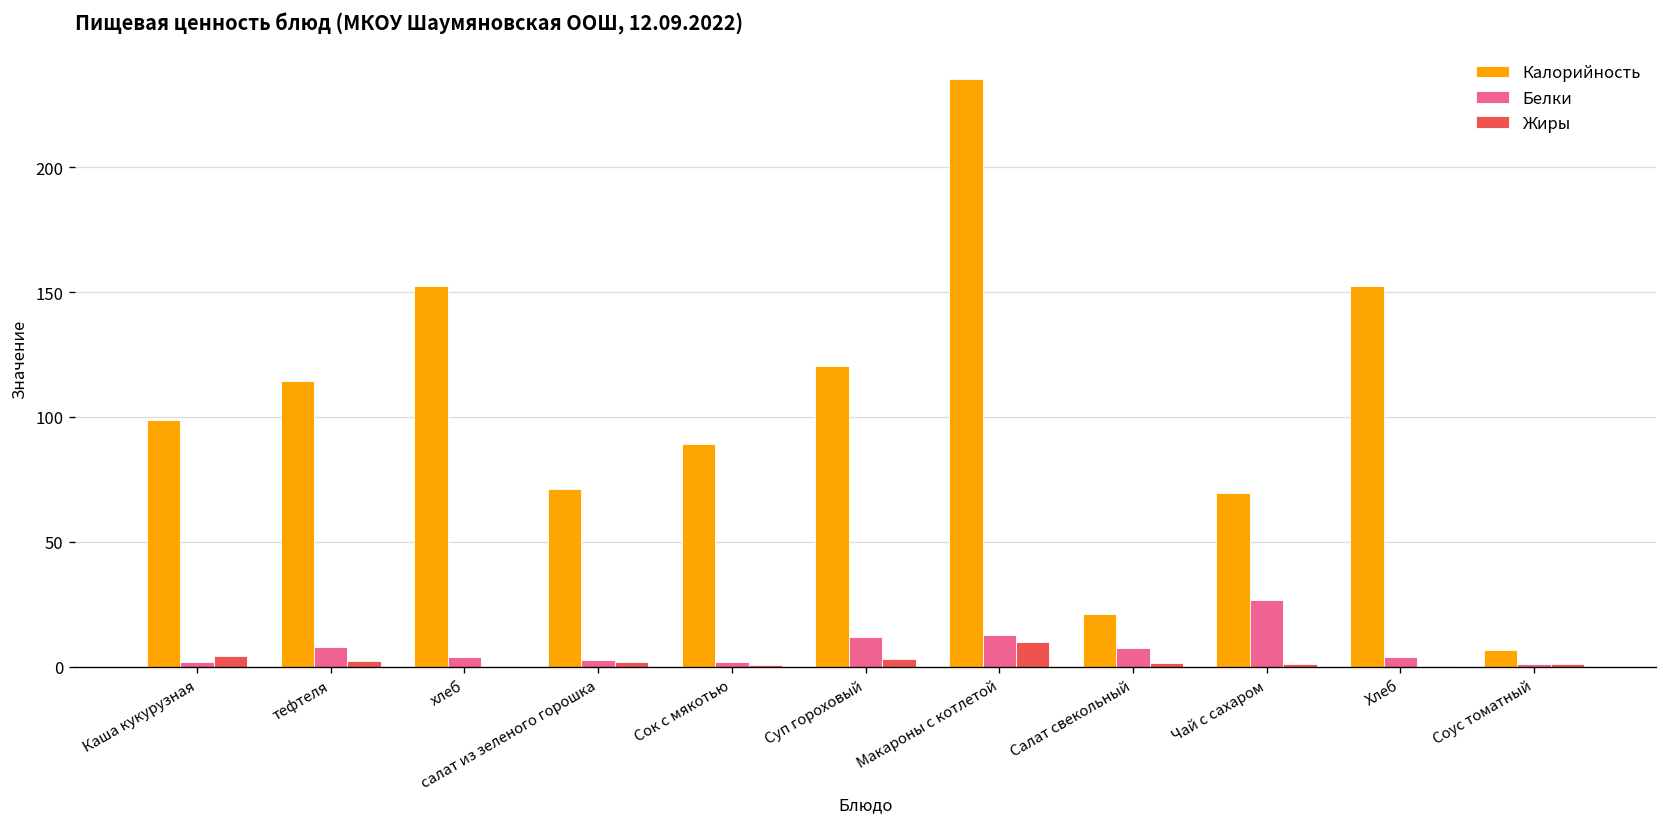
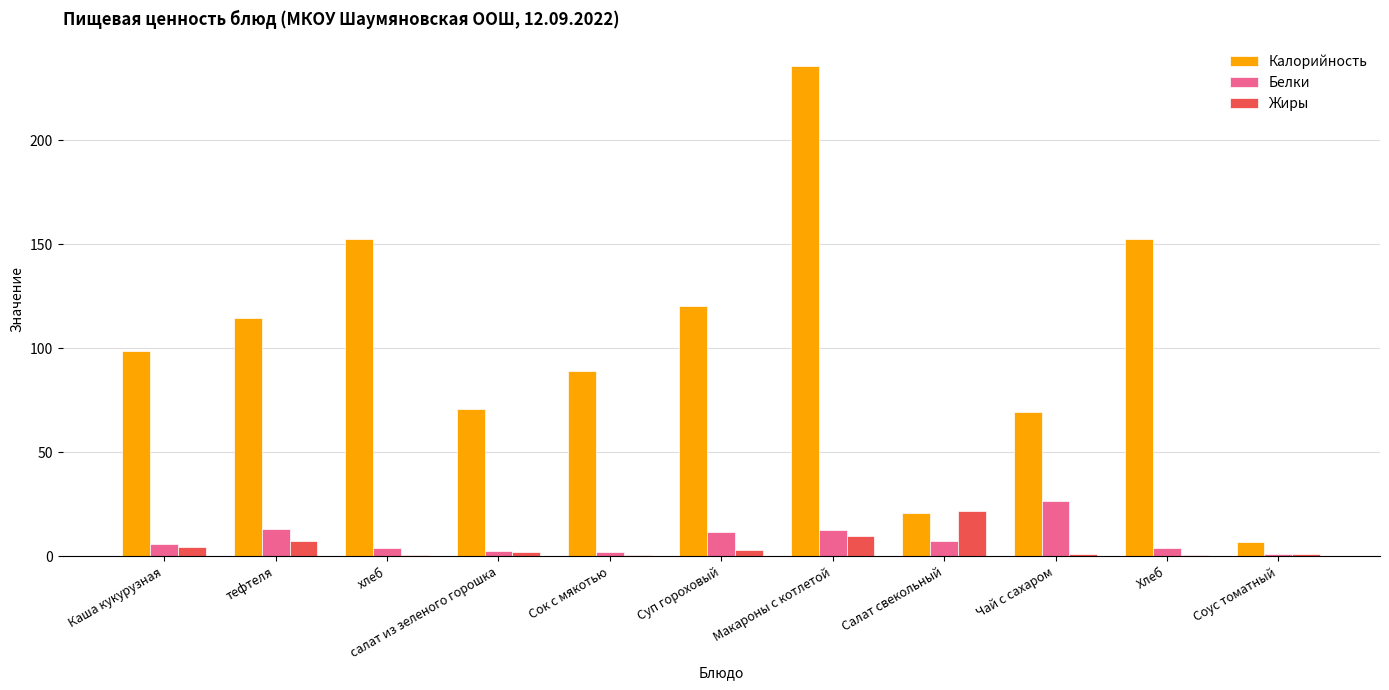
Белки, Каша кукурузная: 2 -> 6
Белки, тефтеля: 8 -> 13
Жиры, тефтеля: 2 -> 7
Жиры, Салат свекольный: 1 -> 22
